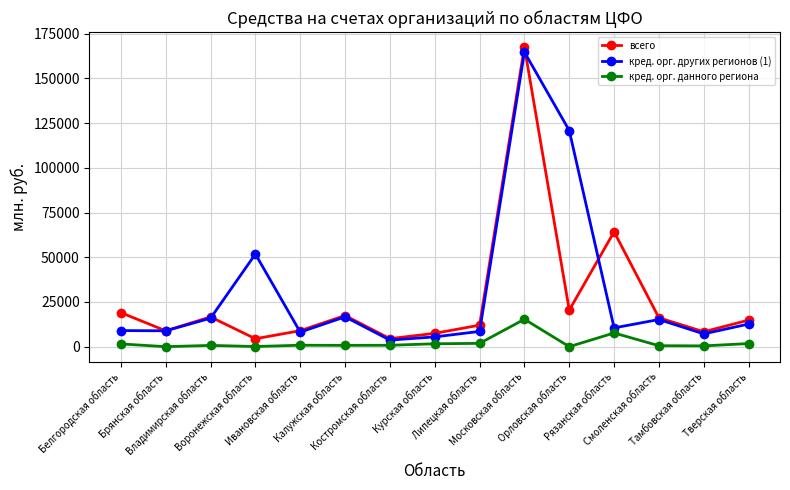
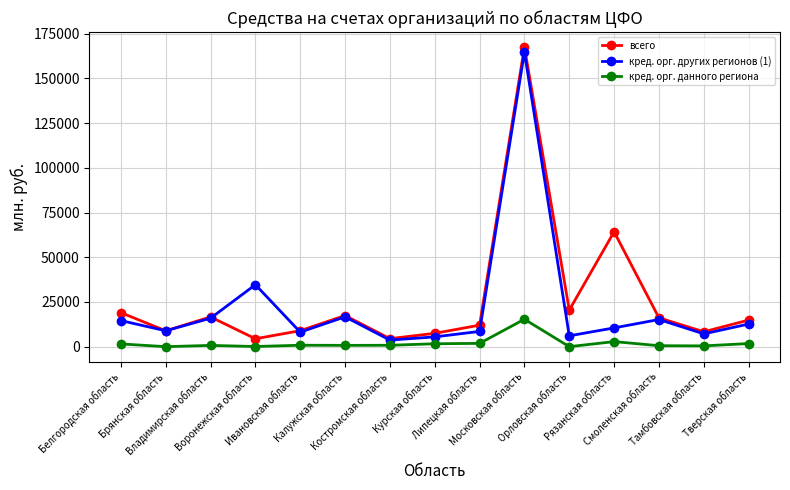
кред. орг. других регионов (1), Белгородская область: 9000 -> 15000
кред. орг. других регионов (1), Воронежская область: 52000 -> 35000
кред. орг. других регионов (1), Орловская область: 121000 -> 6000
кред. орг. данного региона, Рязанская область: 8000 -> 3000
